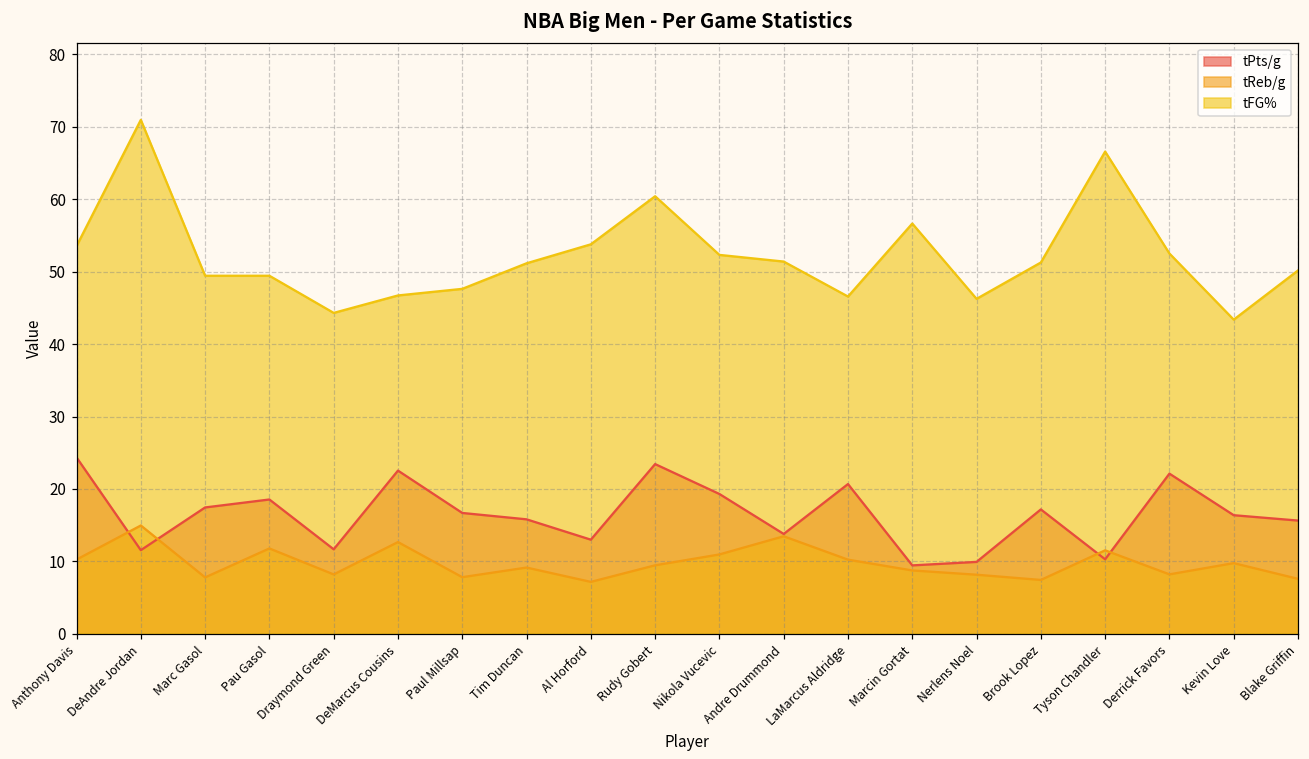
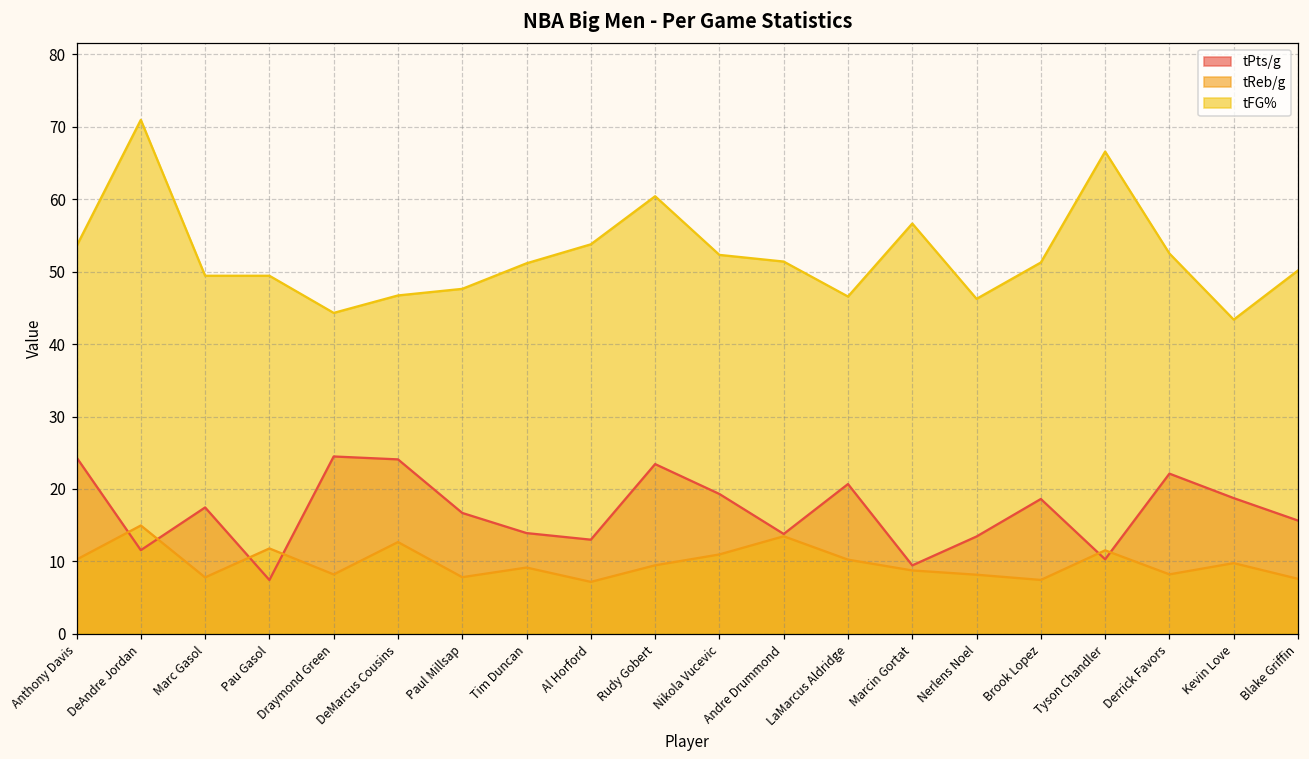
tPts/g, Pau Gasol: 19 -> 7
tPts/g, Draymond Green: 12 -> 24
tPts/g, DeMarcus Cousins: 23 -> 24
tPts/g, Tim Duncan: 16 -> 14
tPts/g, Nerlens Noel: 10 -> 13
tPts/g, Brook Lopez: 17 -> 19
tPts/g, Kevin Love: 16 -> 19
